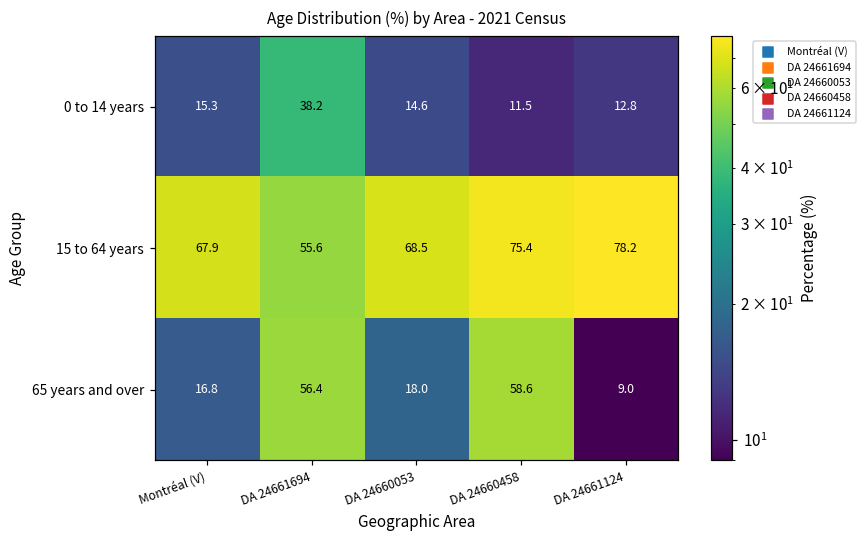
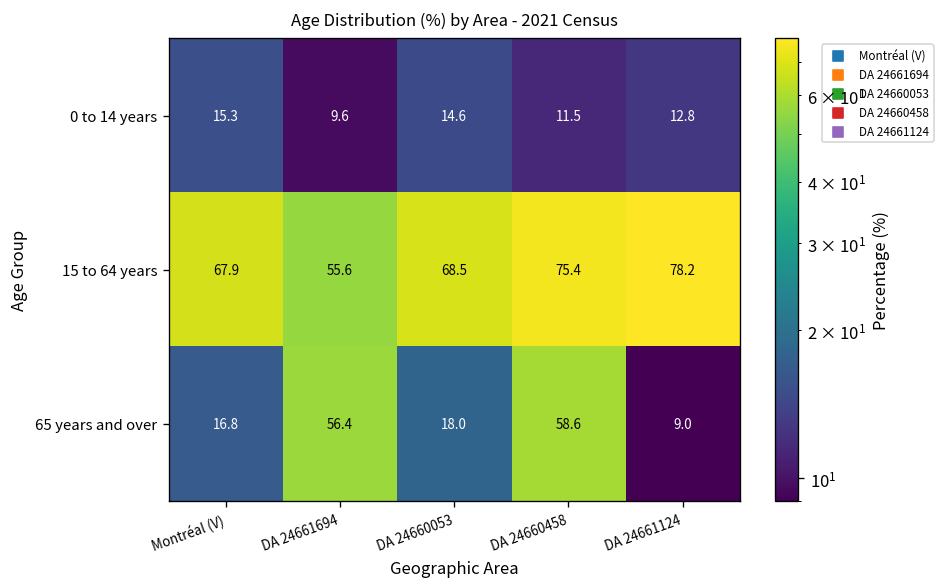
0 to 14 years, DA 24661694: 38.2 -> 9.6
